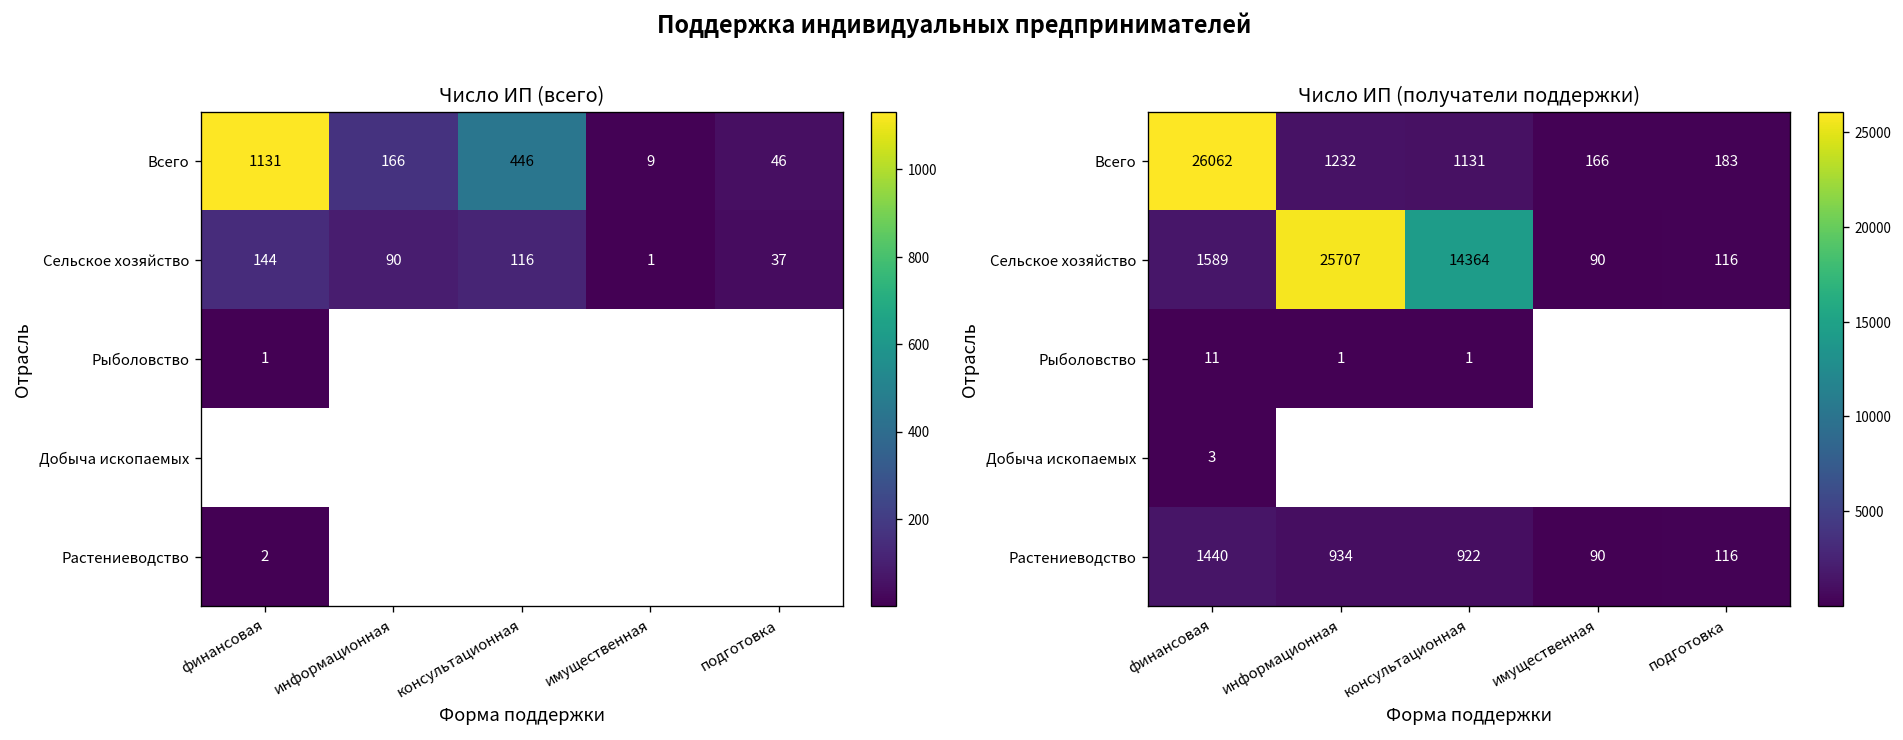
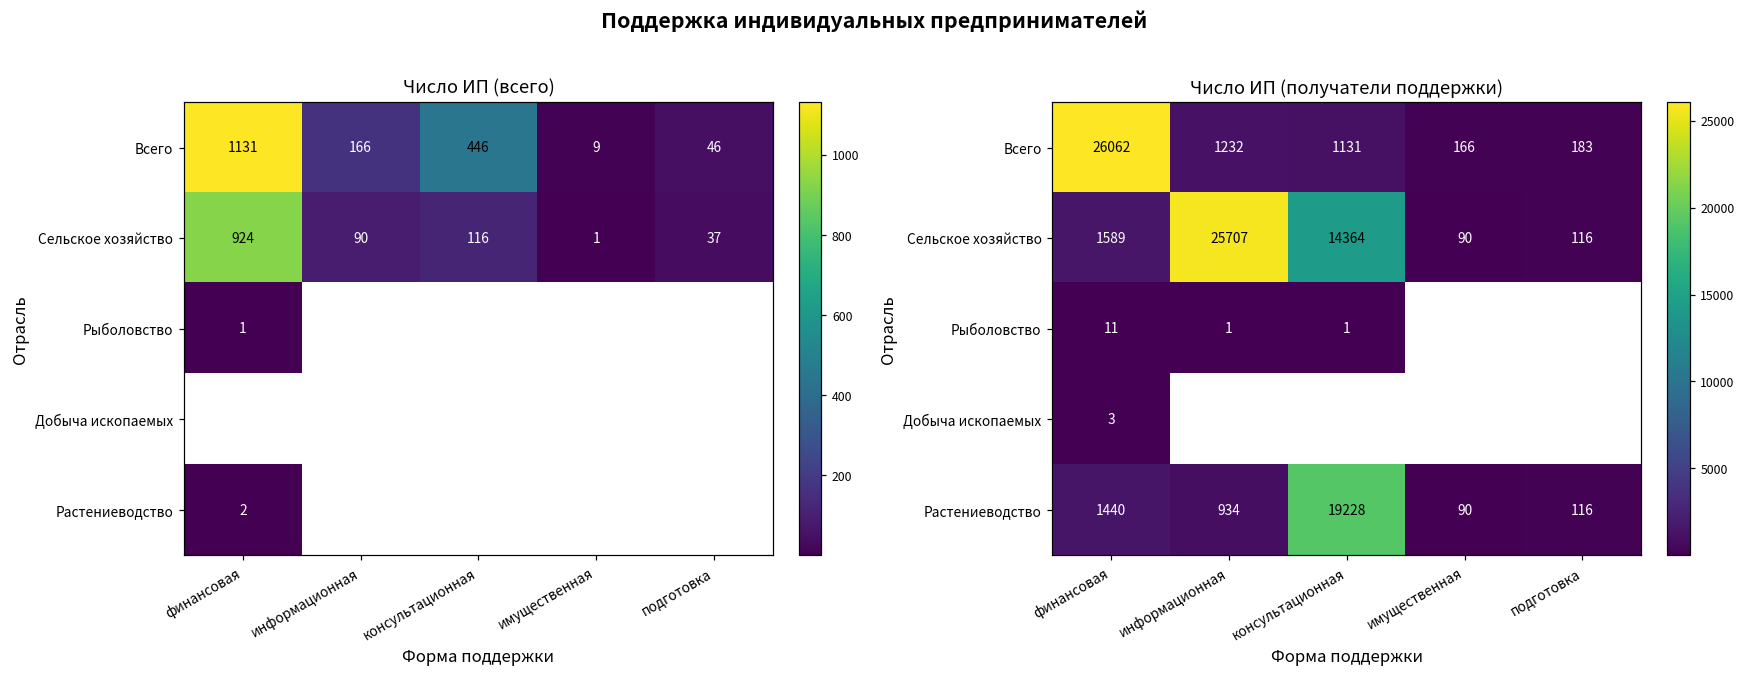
Число ИП (всего), Сельское хозяйство, финансовая: 144 -> 924
Число ИП (получатели поддержки), Растениеводство, консультационная: 922 -> 19228
